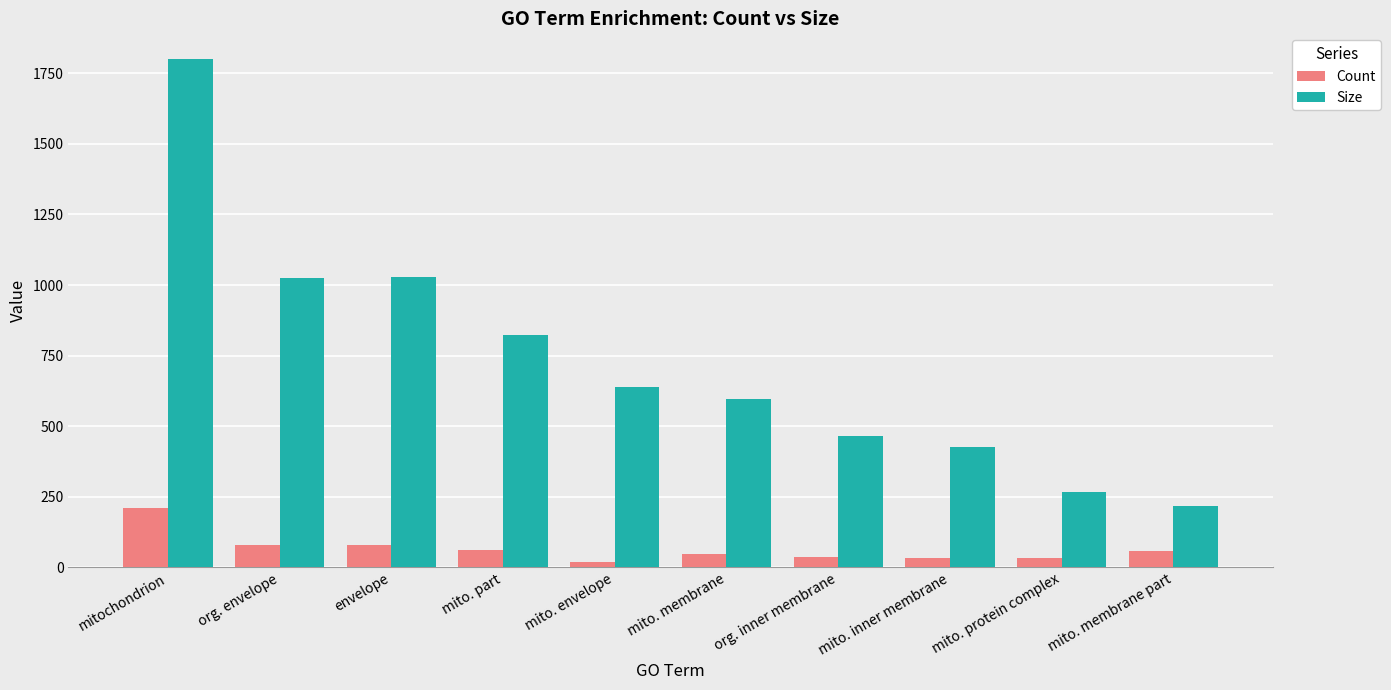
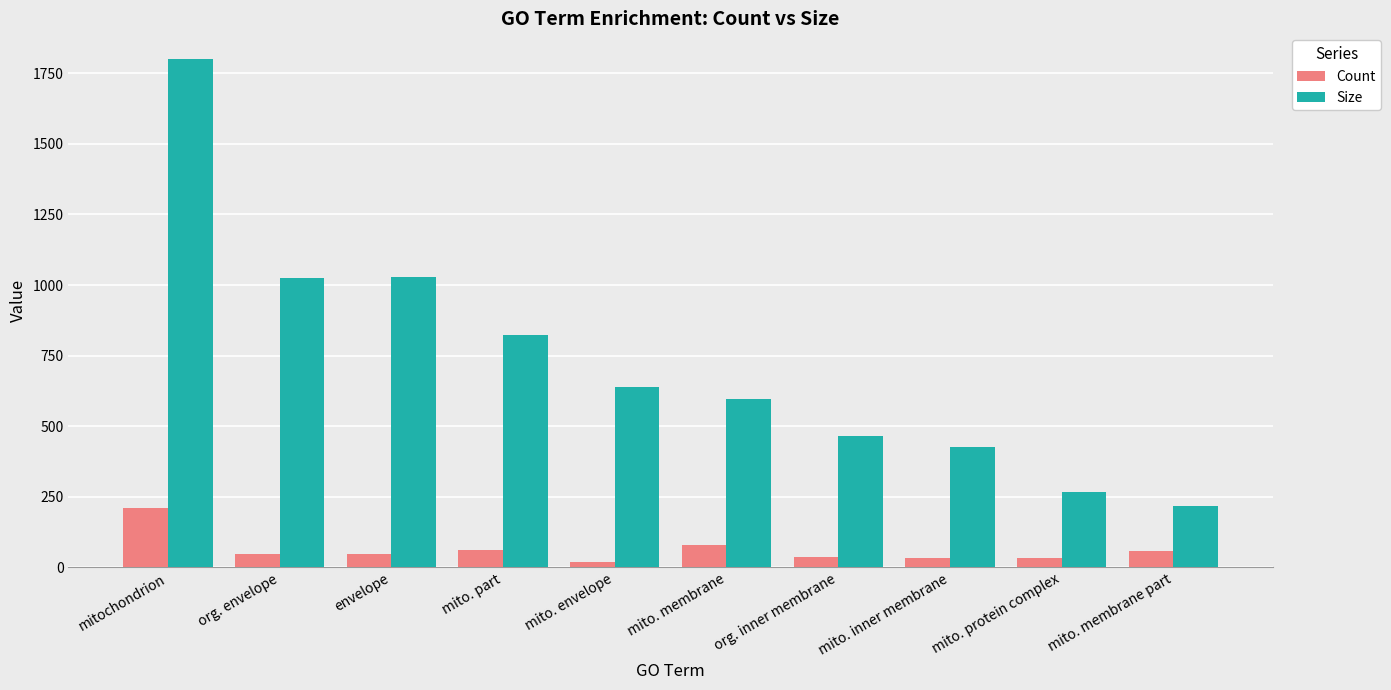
Count, org. envelope: 80 -> 50
Count, envelope: 80 -> 50
Count, mito. membrane: 50 -> 80
